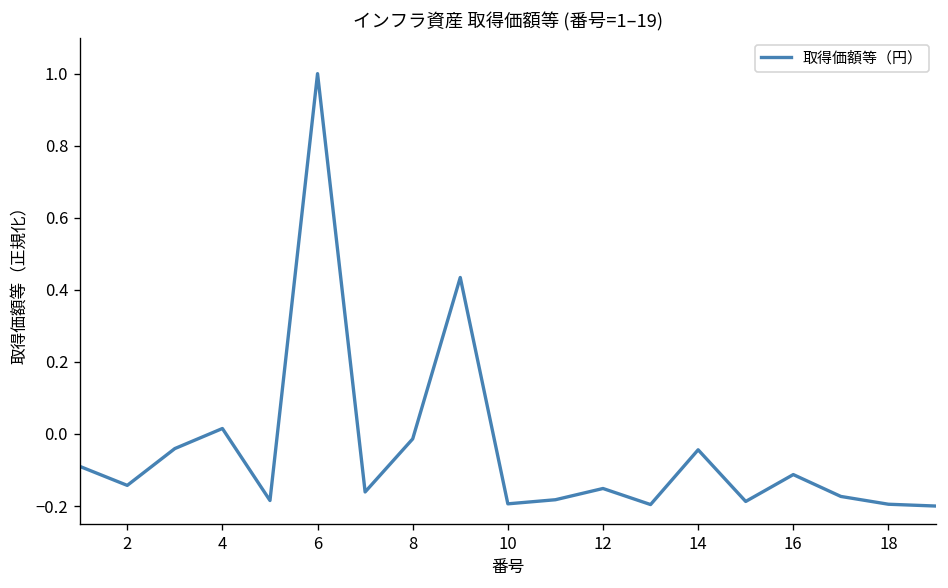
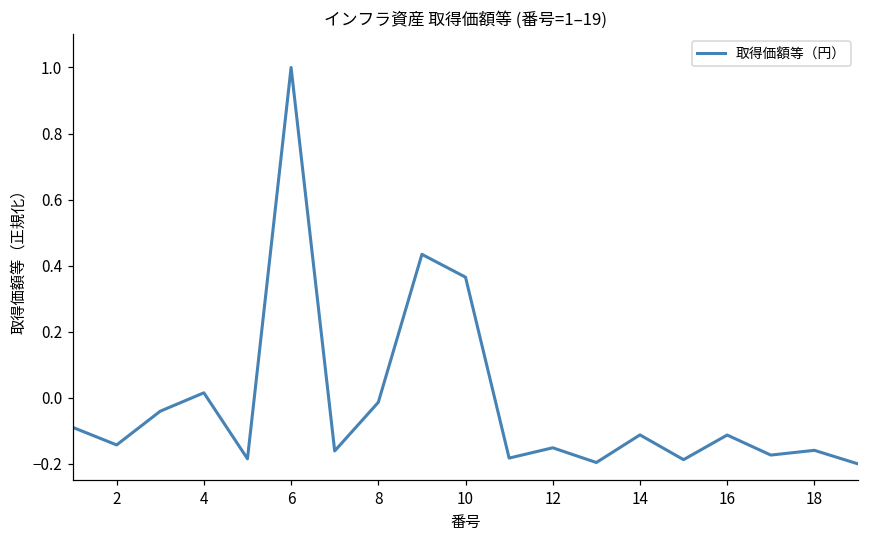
10: -0.19 -> 0.37
14: -0.04 -> -0.11
18: -0.19 -> -0.16
